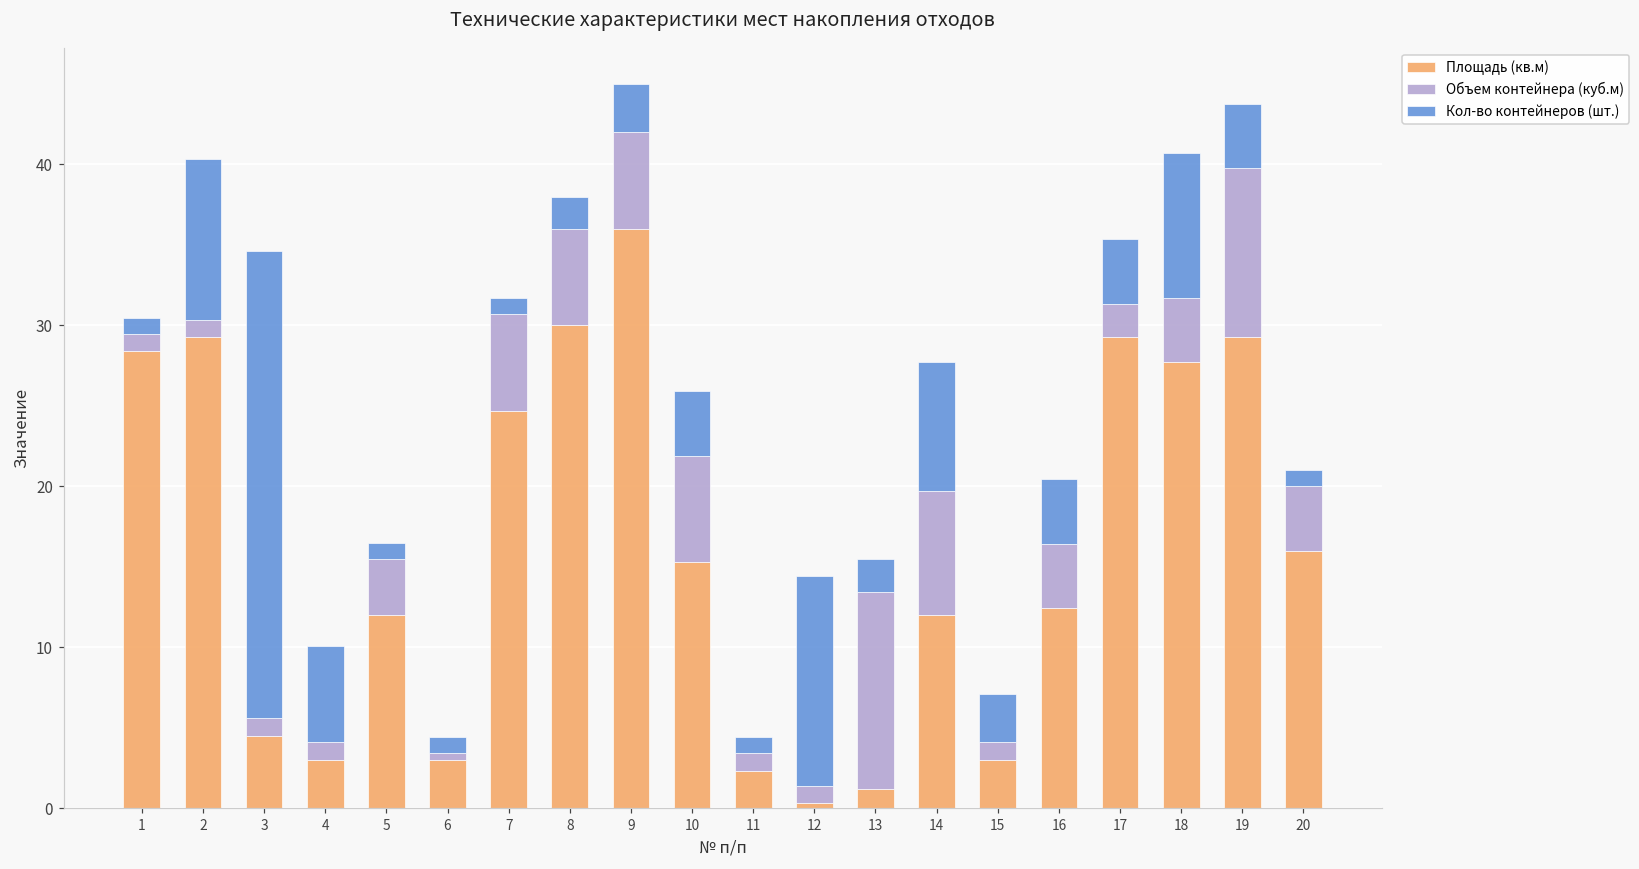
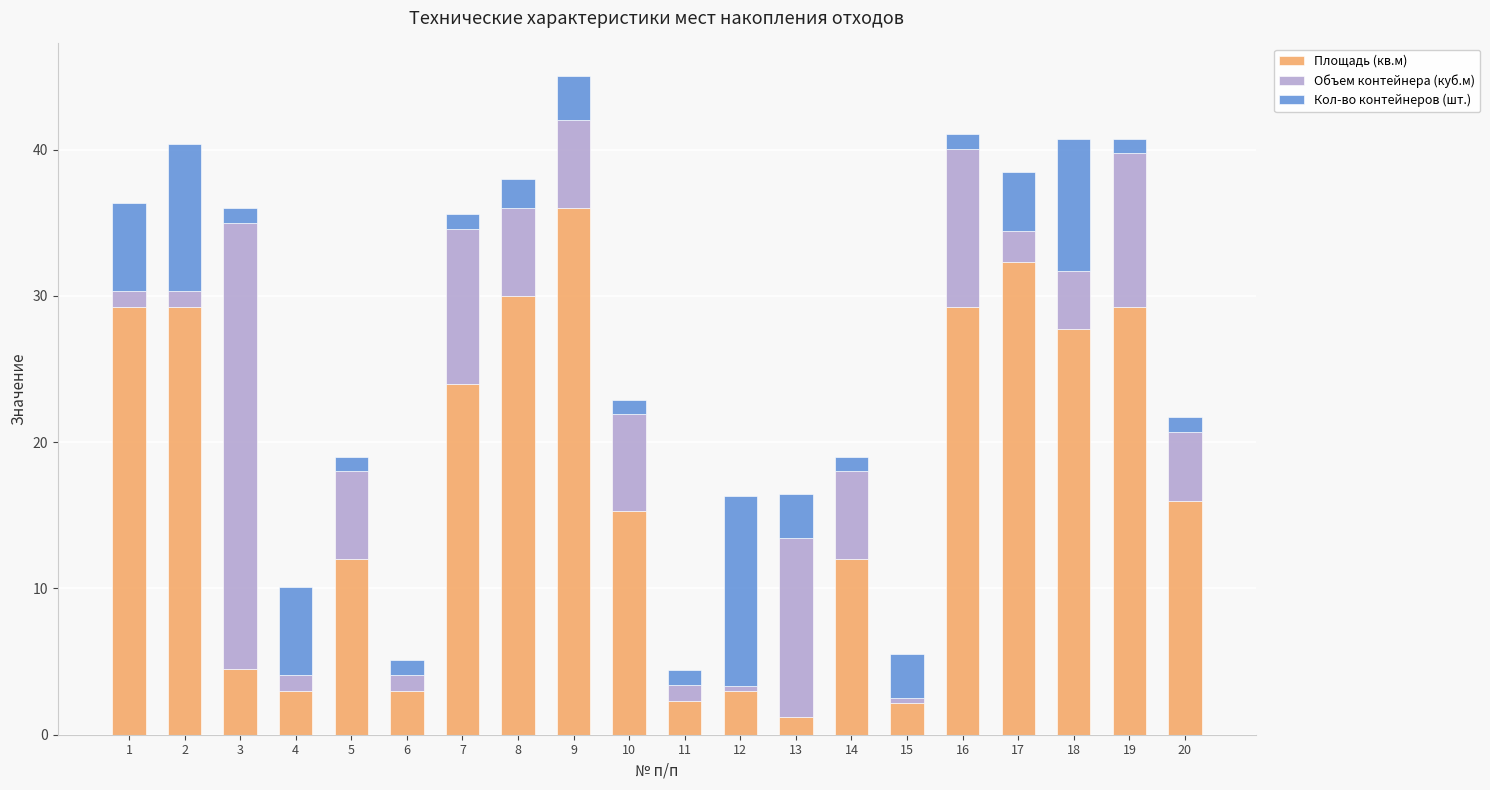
Площадь (кв.м), 1: 28.4 -> 29.3
Кол-во контейнеров (шт.), 1: 1 -> 6
Объем контейнера (куб.м), 3: 1.1 -> 30.5
Кол-во контейнеров (шт.), 3: 29 -> 1
Объем контейнера (куб.м), 5: 3.5 -> 6.0
Объем контейнера (куб.м), 6: 0.4 -> 1.1
Площадь (кв.м), 7: 24.7 -> 24.0
Объем контейнера (куб.м), 7: 6.0 -> 10.6
Кол-во контейнеров (шт.), 10: 4 -> 1
Площадь (кв.м), 12: 0.3 -> 3.0
Объем контейнера (куб.м), 12: 1.1 -> 0.3
Кол-во контейнеров (шт.), 13: 2 -> 3
Объем контейнера (куб.м), 14: 7.7 -> 6.0
Кол-во контейнеров (шт.), 14: 8 -> 1
Площадь (кв.м), 15: 3.0 -> 2.2
Объем контейнера (куб.м), 15: 1.1 -> 0.3
Площадь (кв.м), 16: 12.4 -> 29.3
Объем контейнера (куб.м), 16: 4.0 -> 10.8
Кол-во контейнеров (шт.), 16: 4 -> 1
Площадь (кв.м), 17: 29.3 -> 32.3
Кол-во контейнеров (шт.), 19: 4 -> 1
Объем контейнера (куб.м), 20: 4.0 -> 4.7
